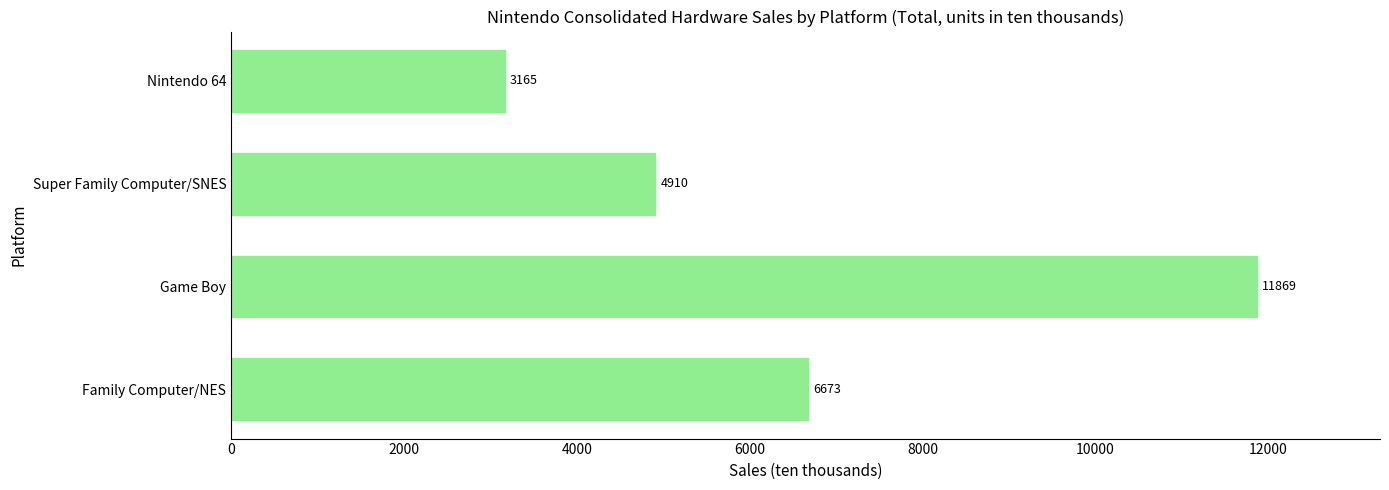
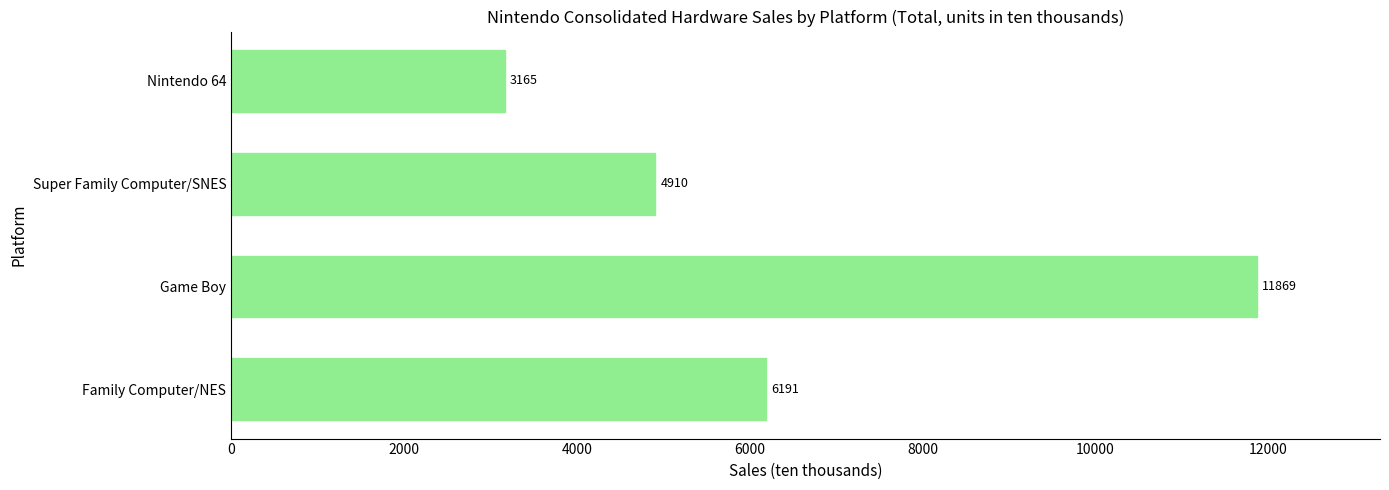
Family Computer/NES: 6673 -> 6191
